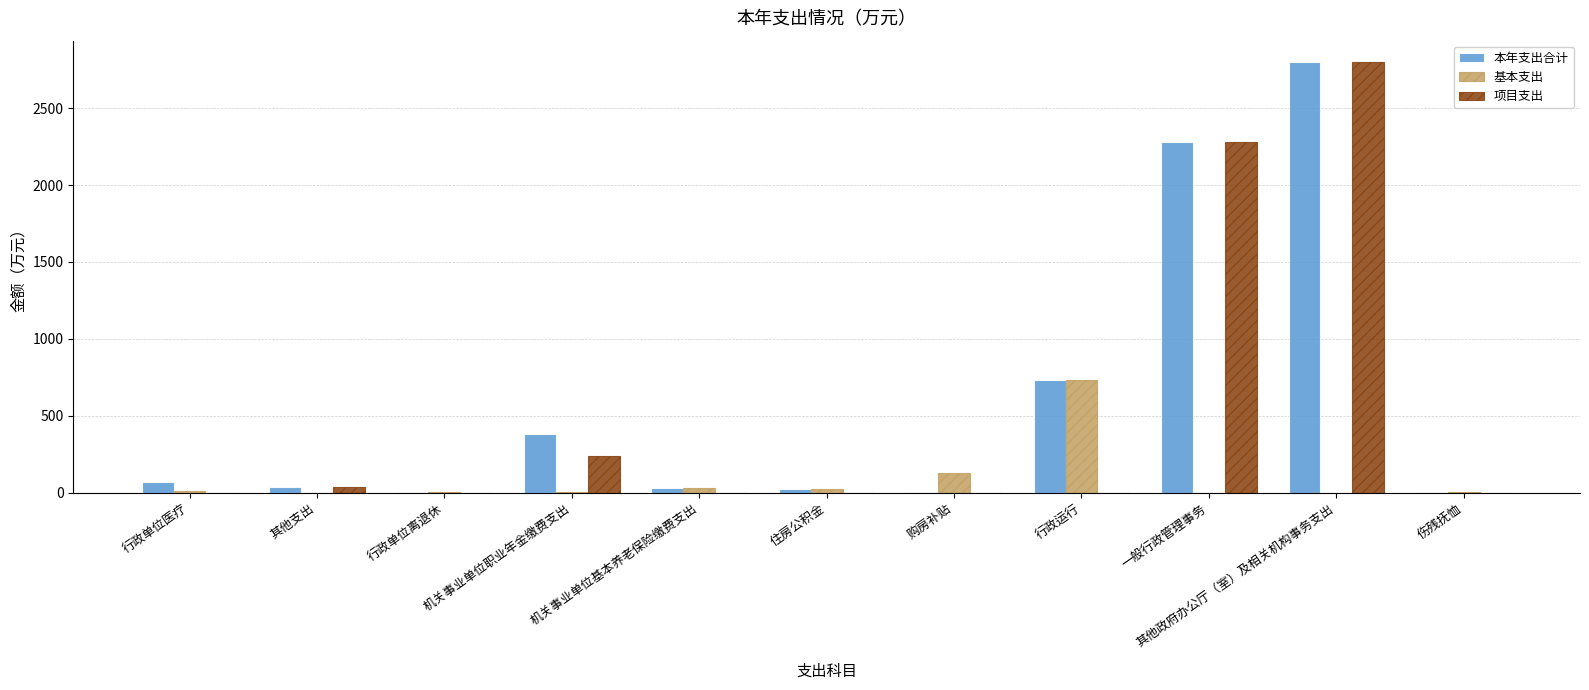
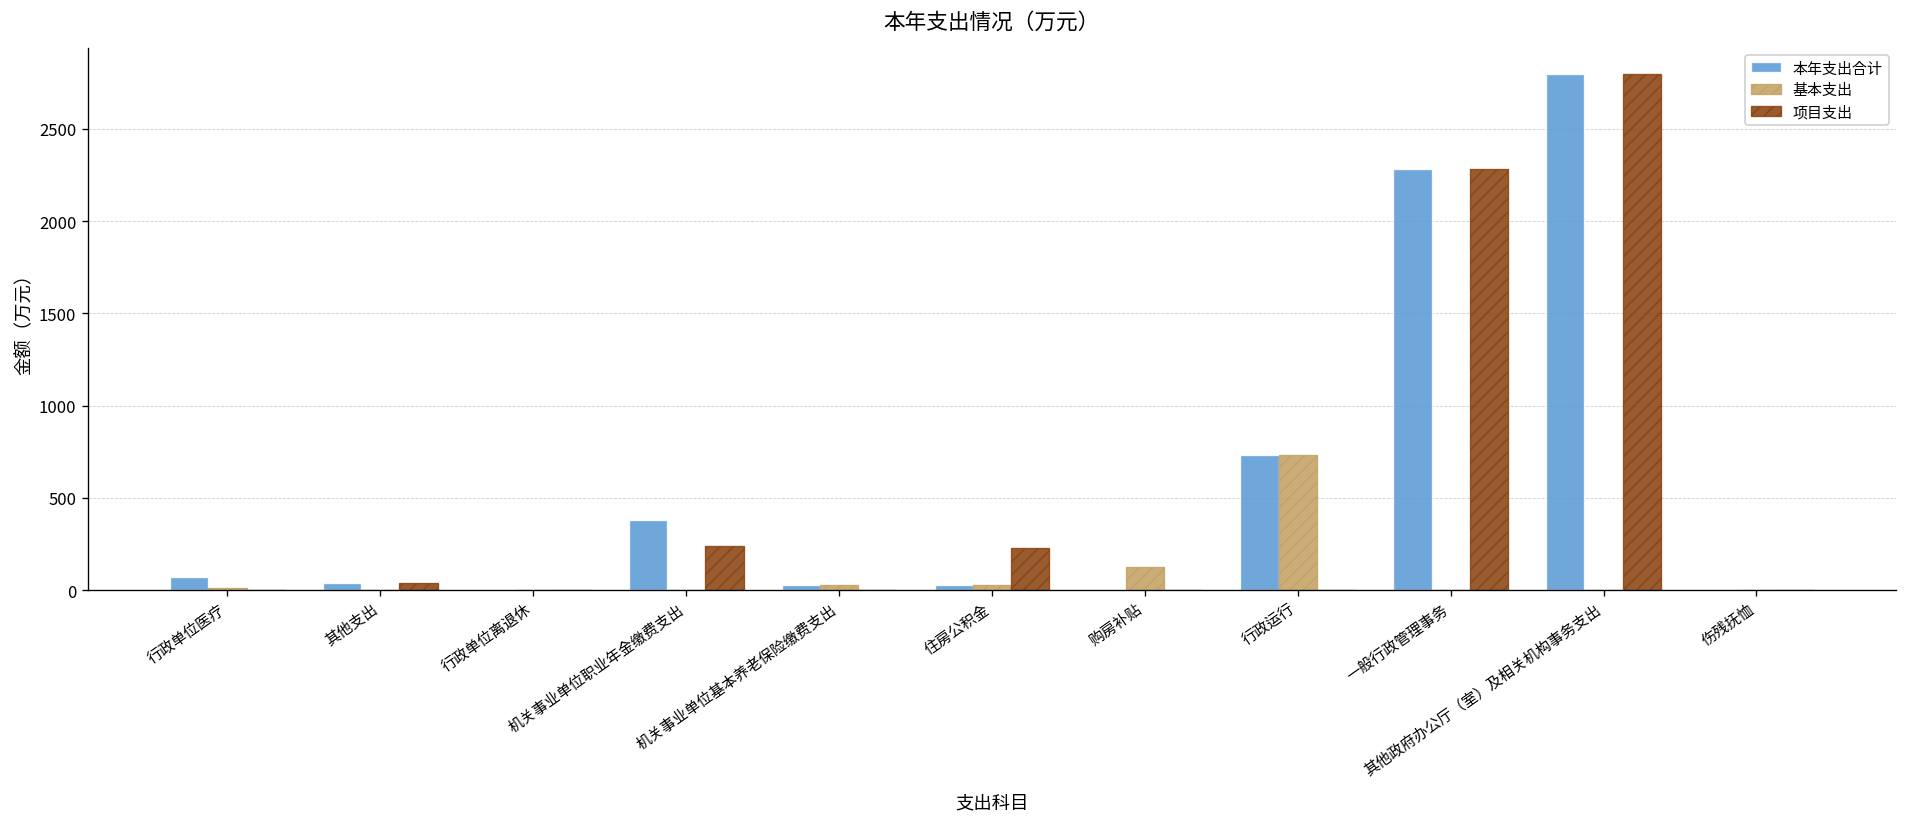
项目支出, 住房公积金: 0 -> 230
